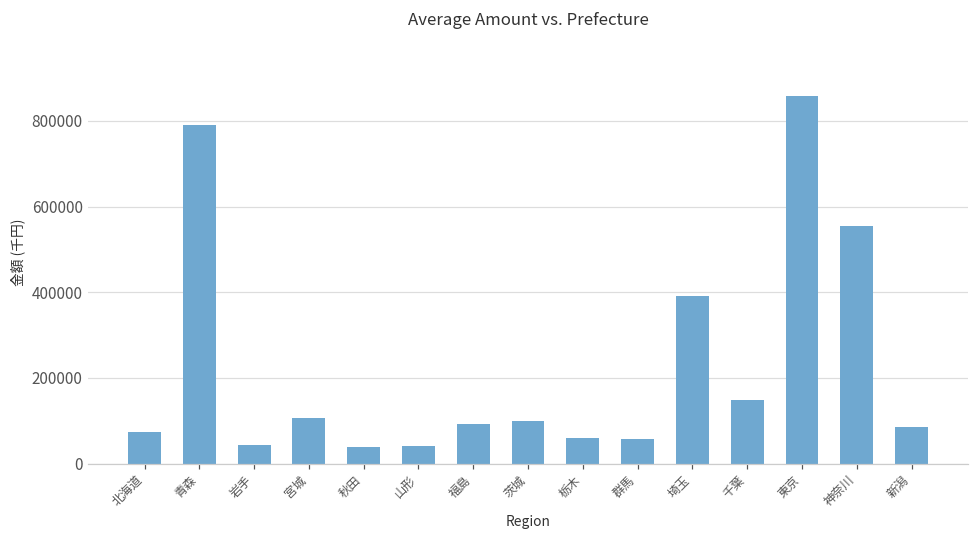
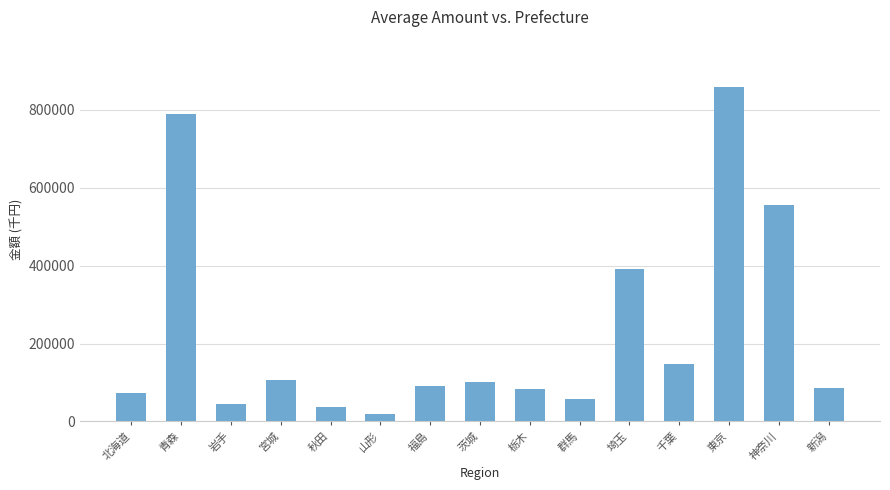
山形: 40000 -> 20000
栃木: 60000 -> 80000
